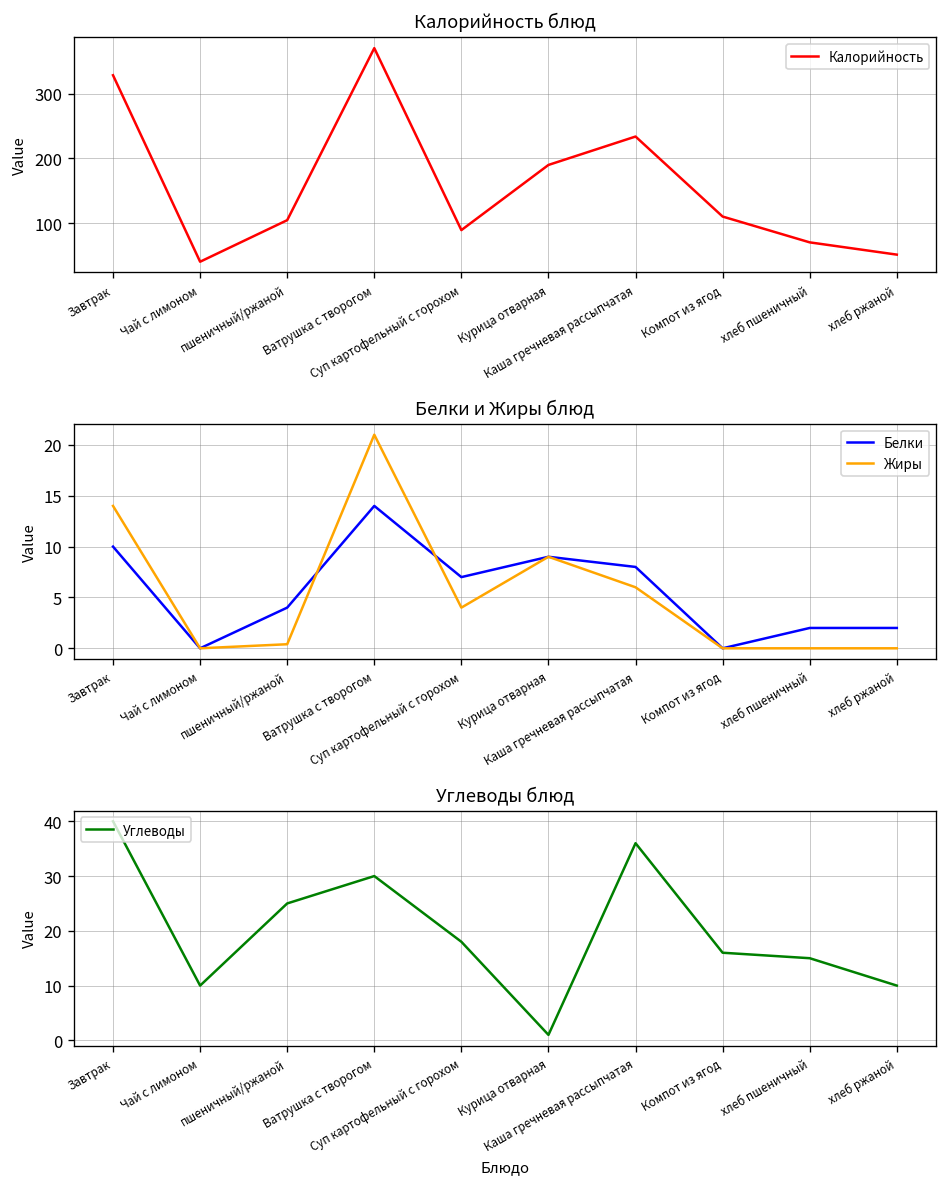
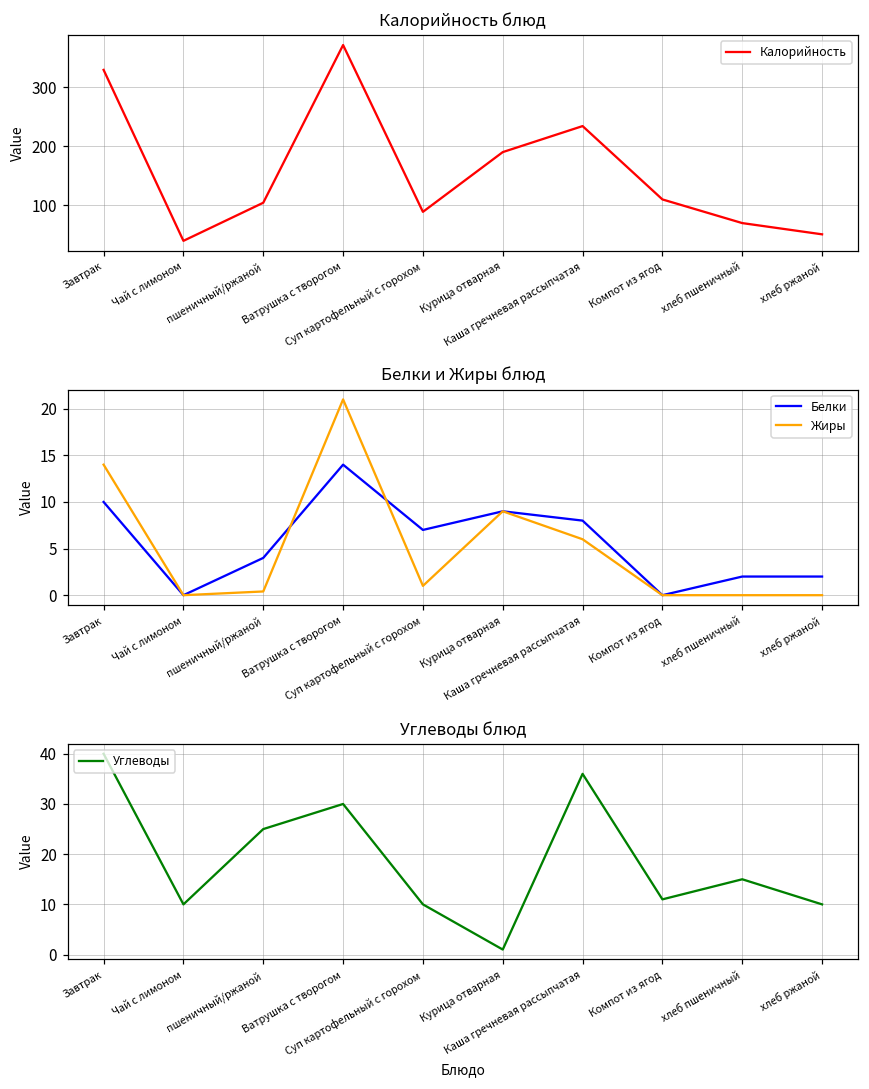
Белки и Жиры блюд, Жиры, Суп картофельный с горохом: 4 -> 1
Углеводы блюд, Суп картофельный с горохом: 18 -> 10
Углеводы блюд, Компот из ягод: 16 -> 11
